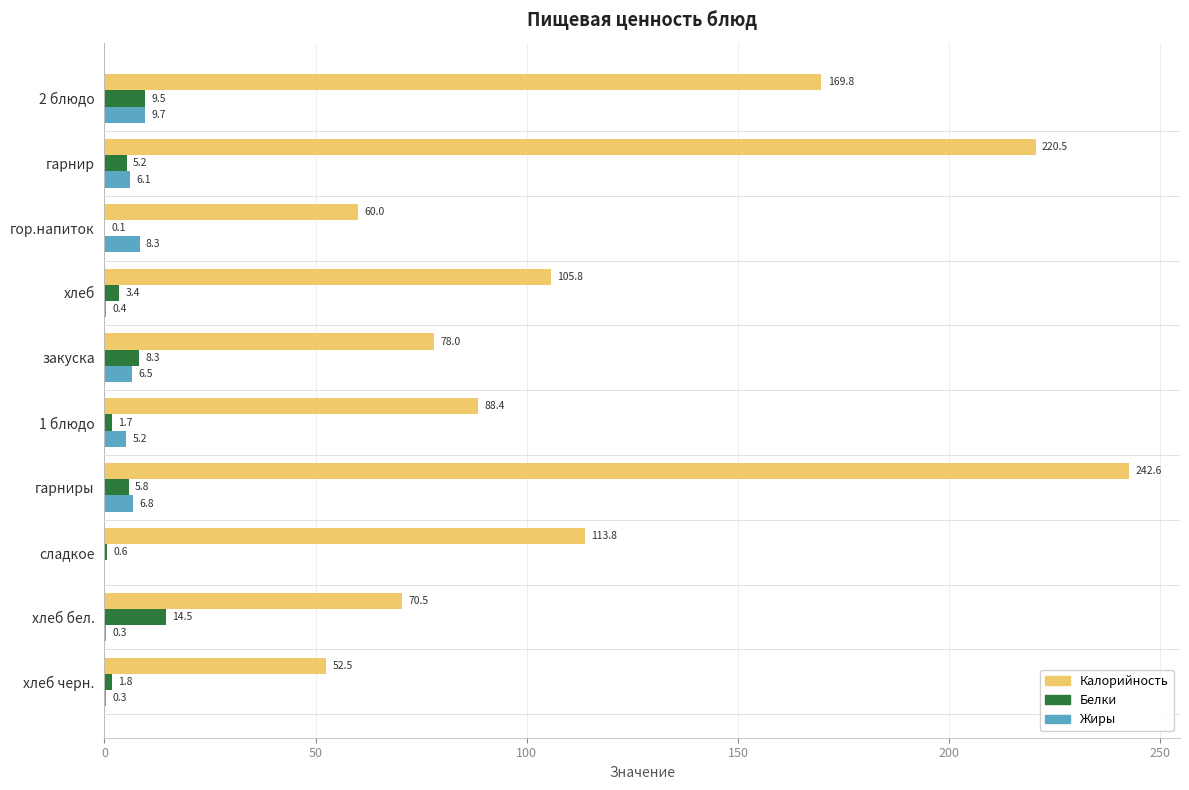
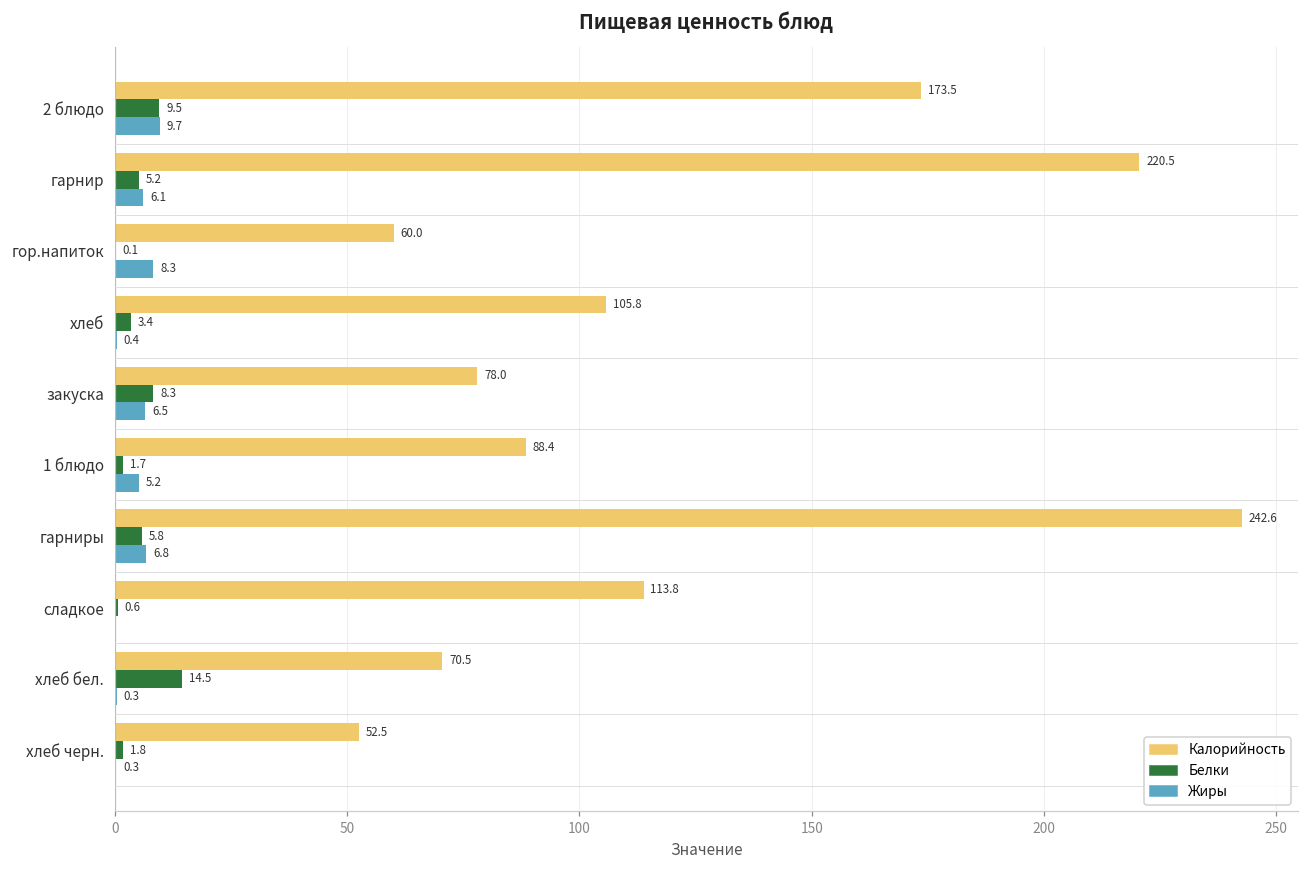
Калорийность, 2 блюдо: 169.8 -> 173.5
